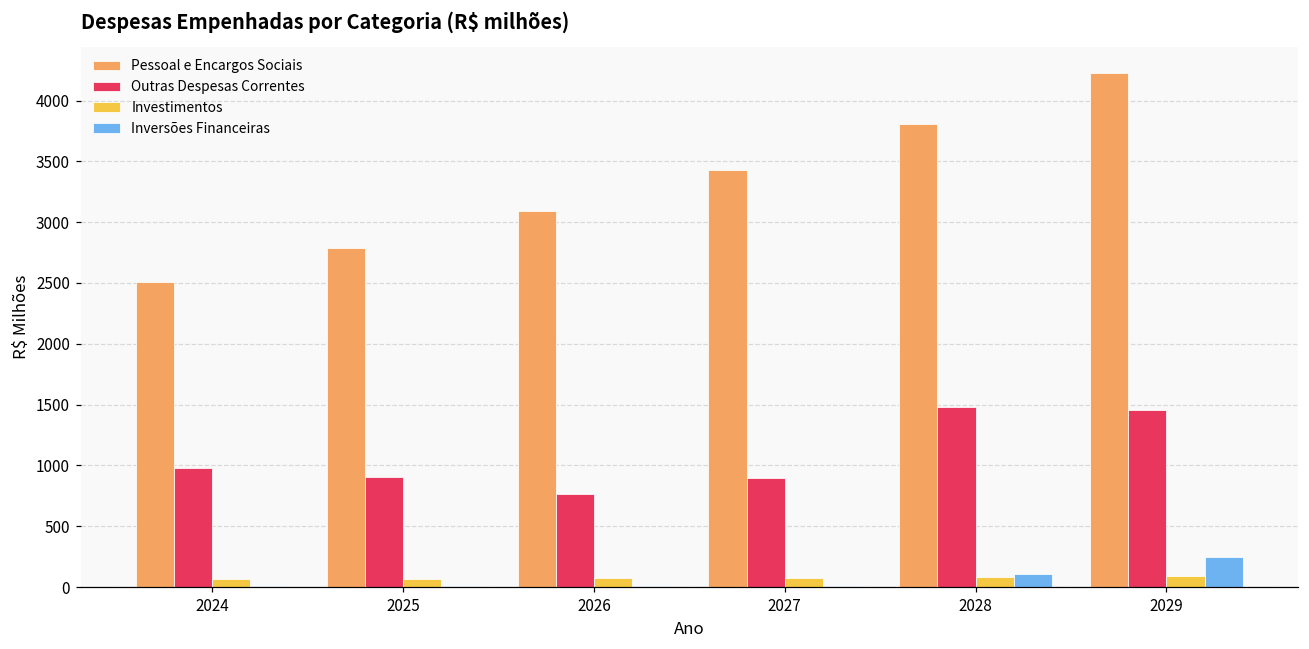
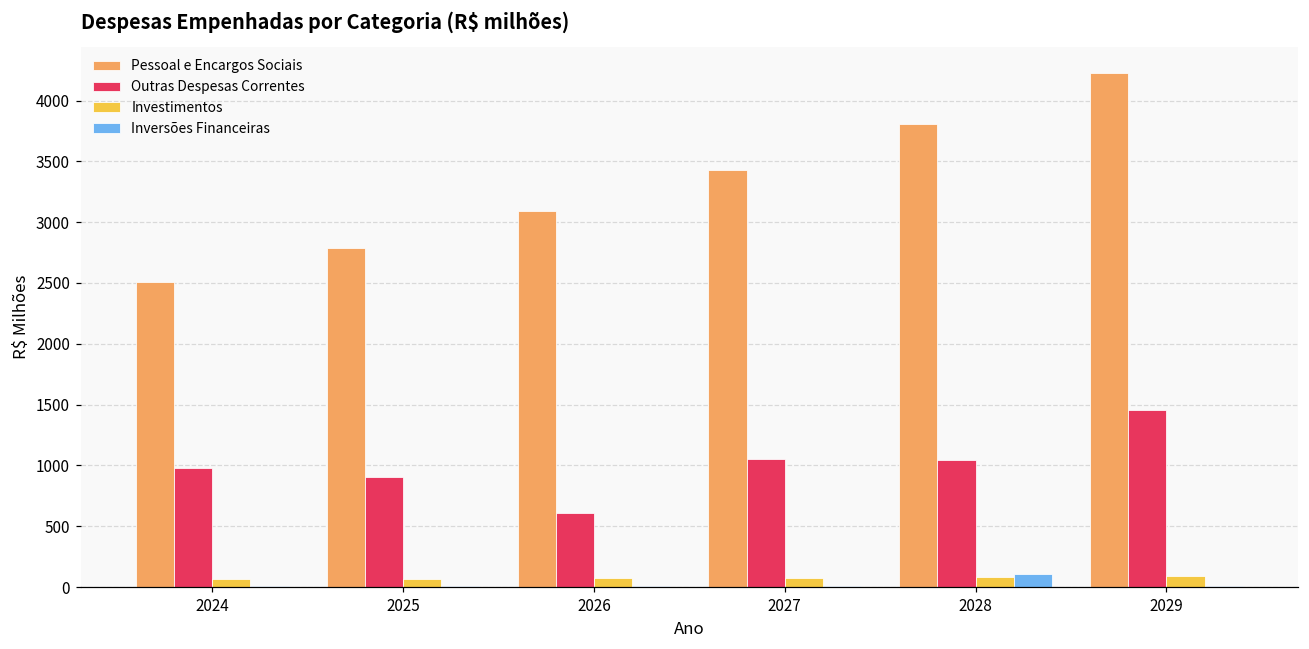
Outras Despesas Correntes, 2026: 760 -> 610
Outras Despesas Correntes, 2027: 890 -> 1050
Outras Despesas Correntes, 2028: 1480 -> 1050
Inversões Financeiras, 2029: 240 -> 10
